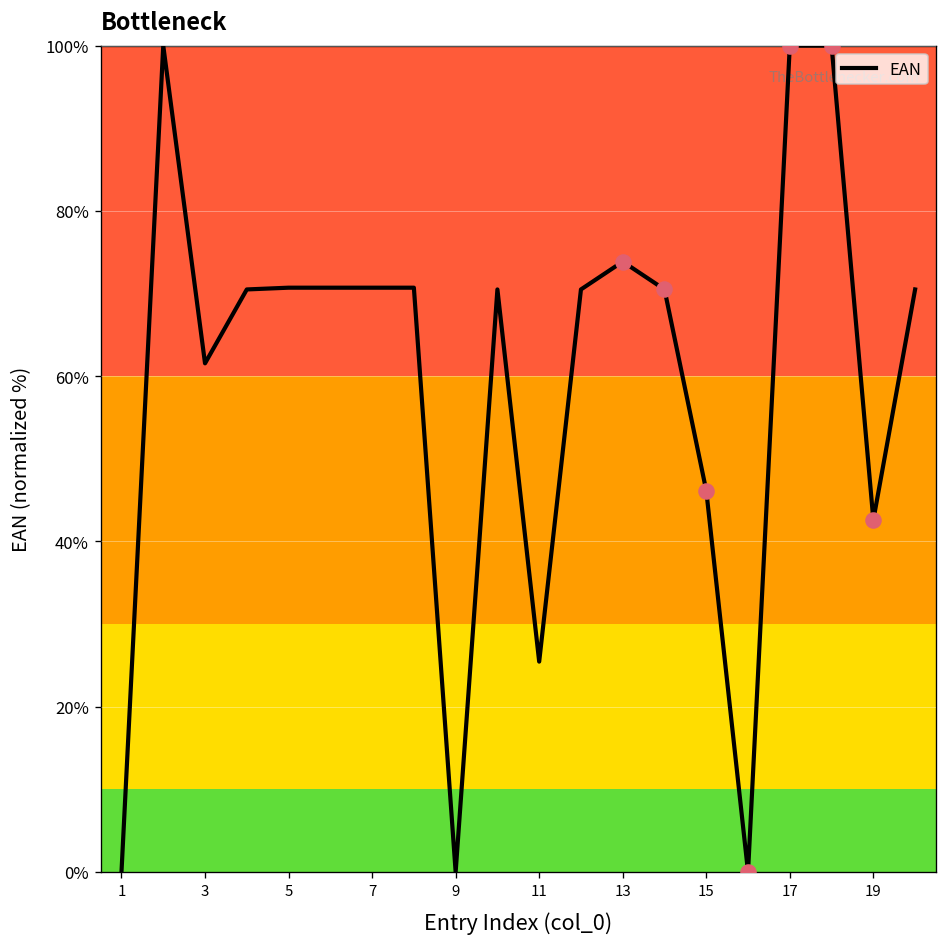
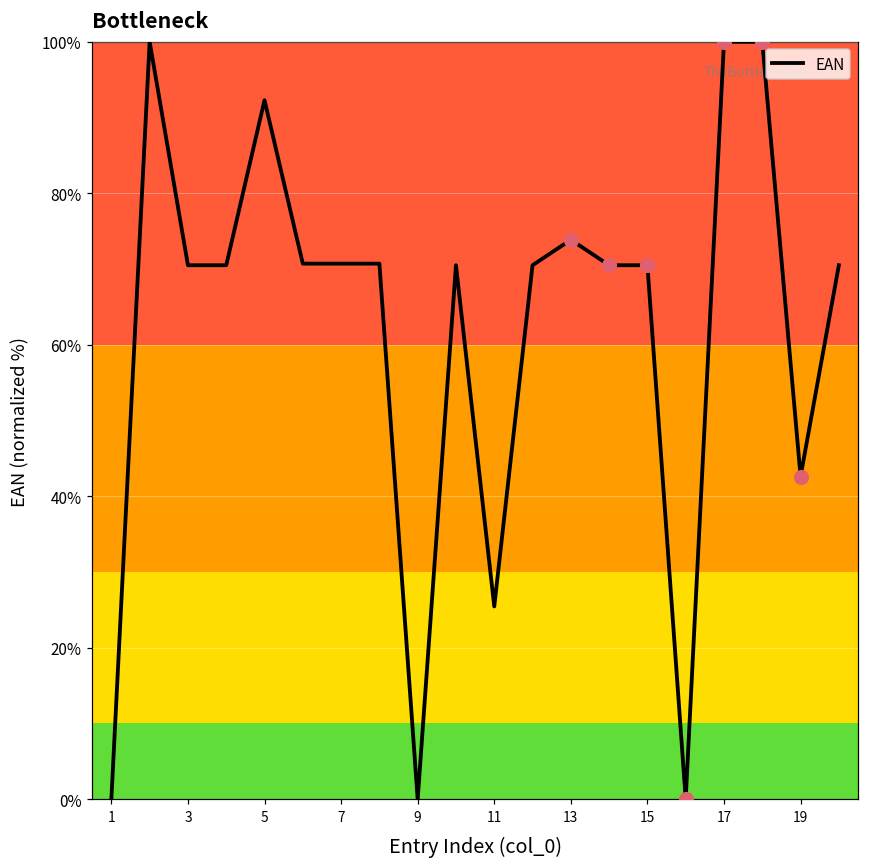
EAN, 3: 62% -> 70%
EAN, 5: 71% -> 92%
EAN, 15: 46% -> 70%
